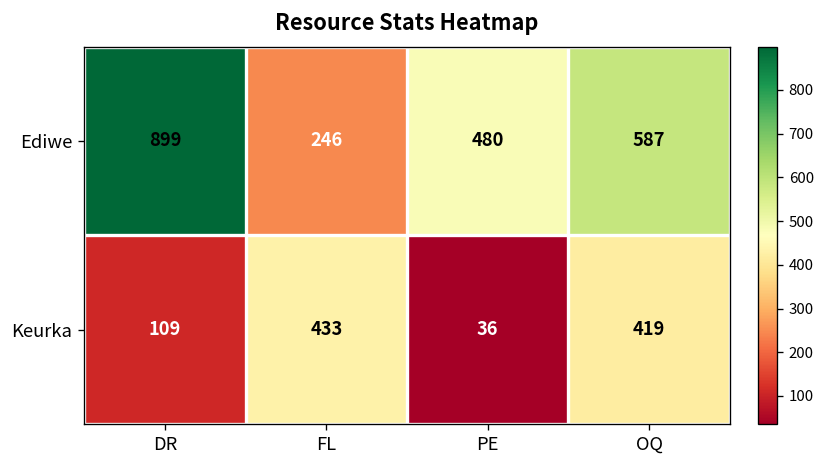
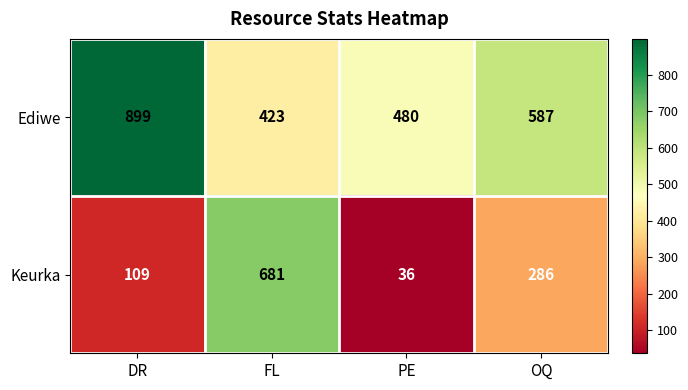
Ediwe, FL: 246 -> 423
Keurka, FL: 433 -> 681
Keurka, OQ: 419 -> 286
